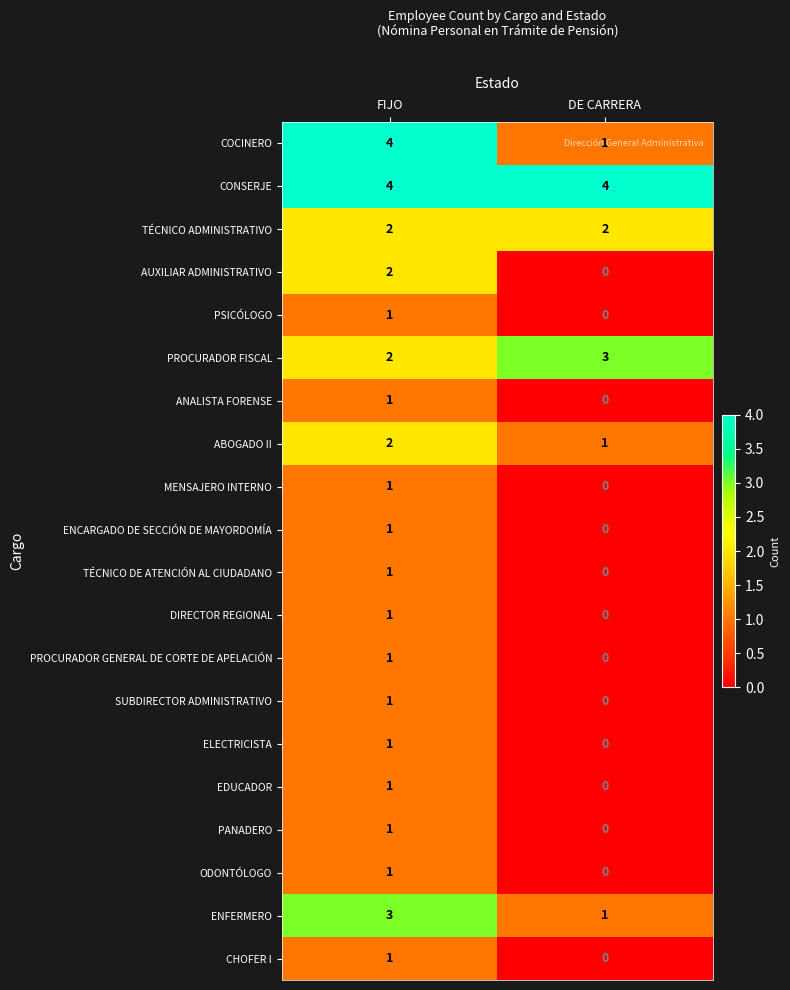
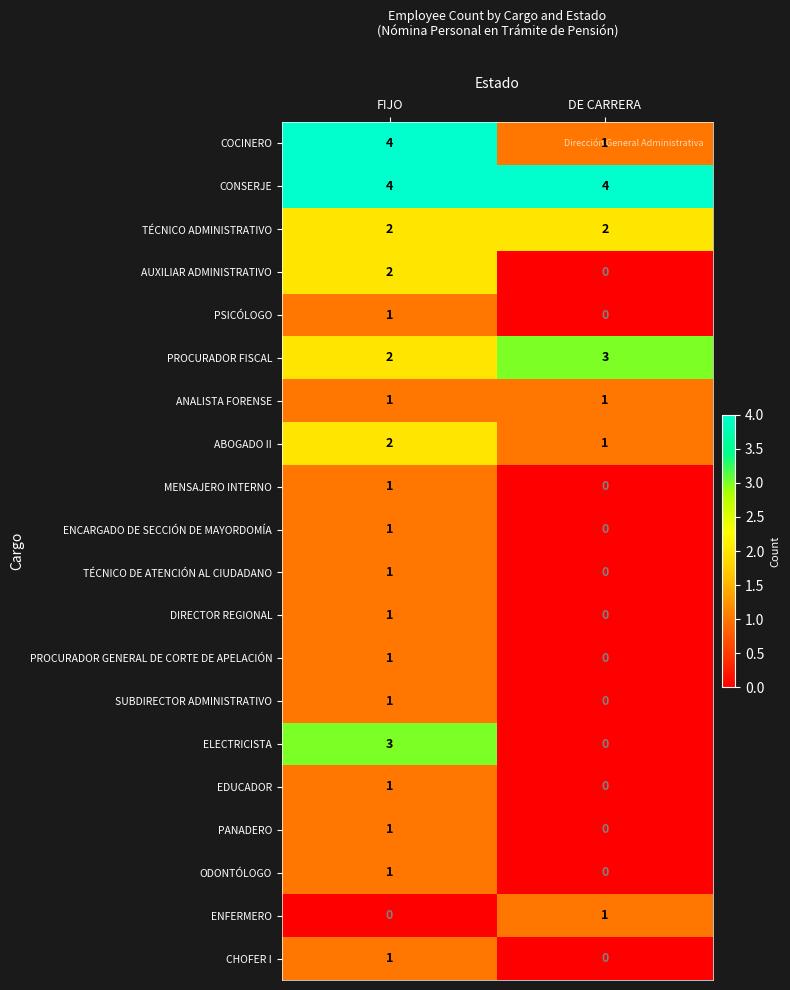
ANALISTA FORENSE, DE CARRERA: 0 -> 1
ELECTRICISTA, FIJO: 1 -> 3
ENFERMERO, FIJO: 3 -> 0
